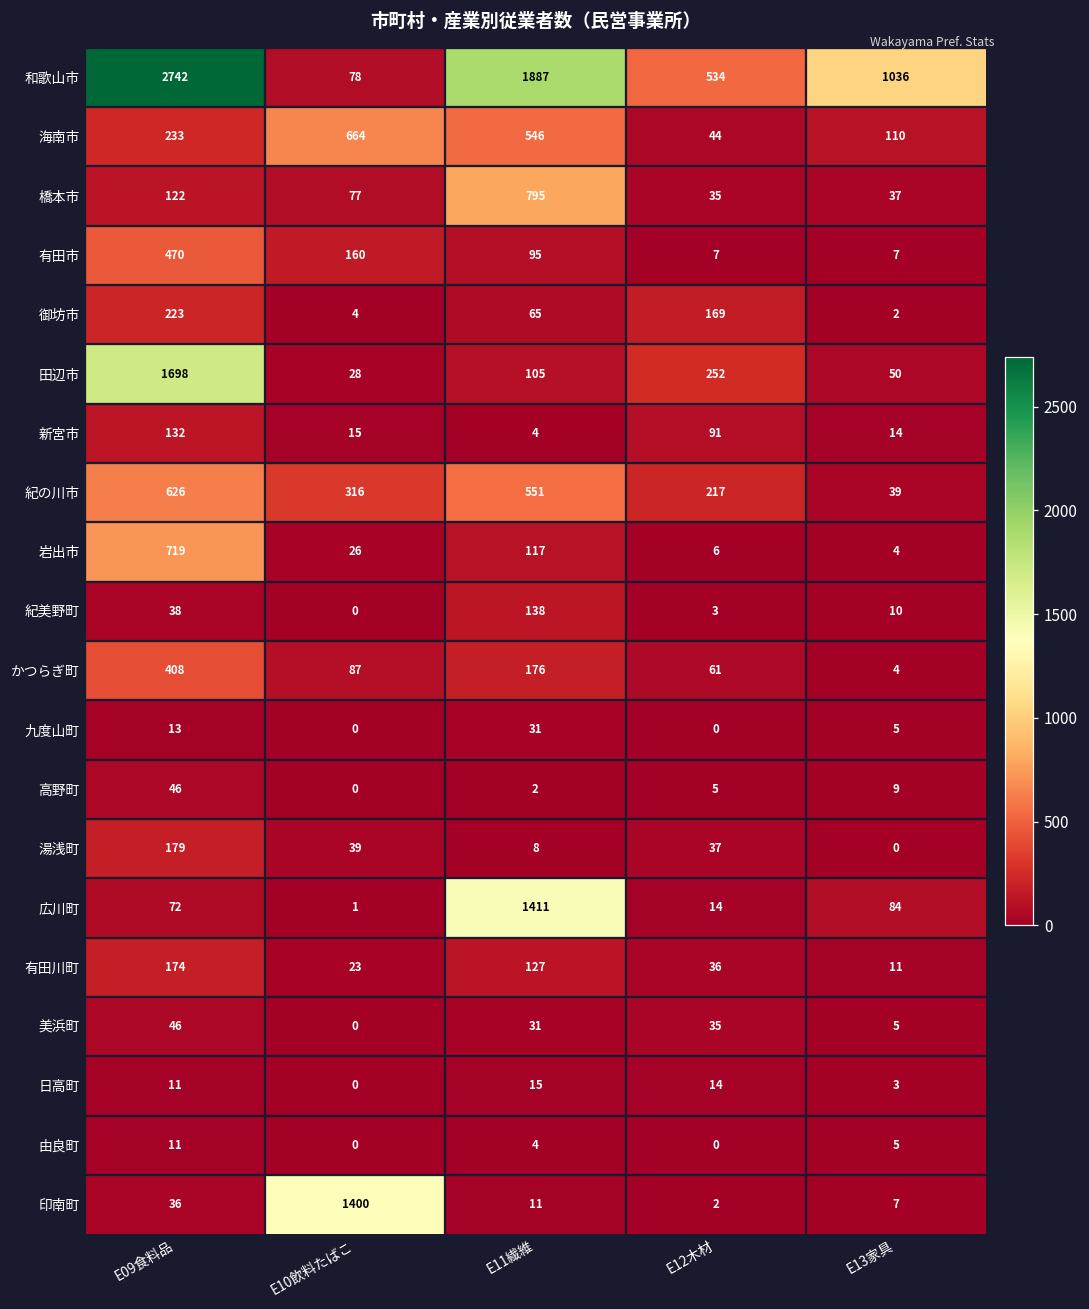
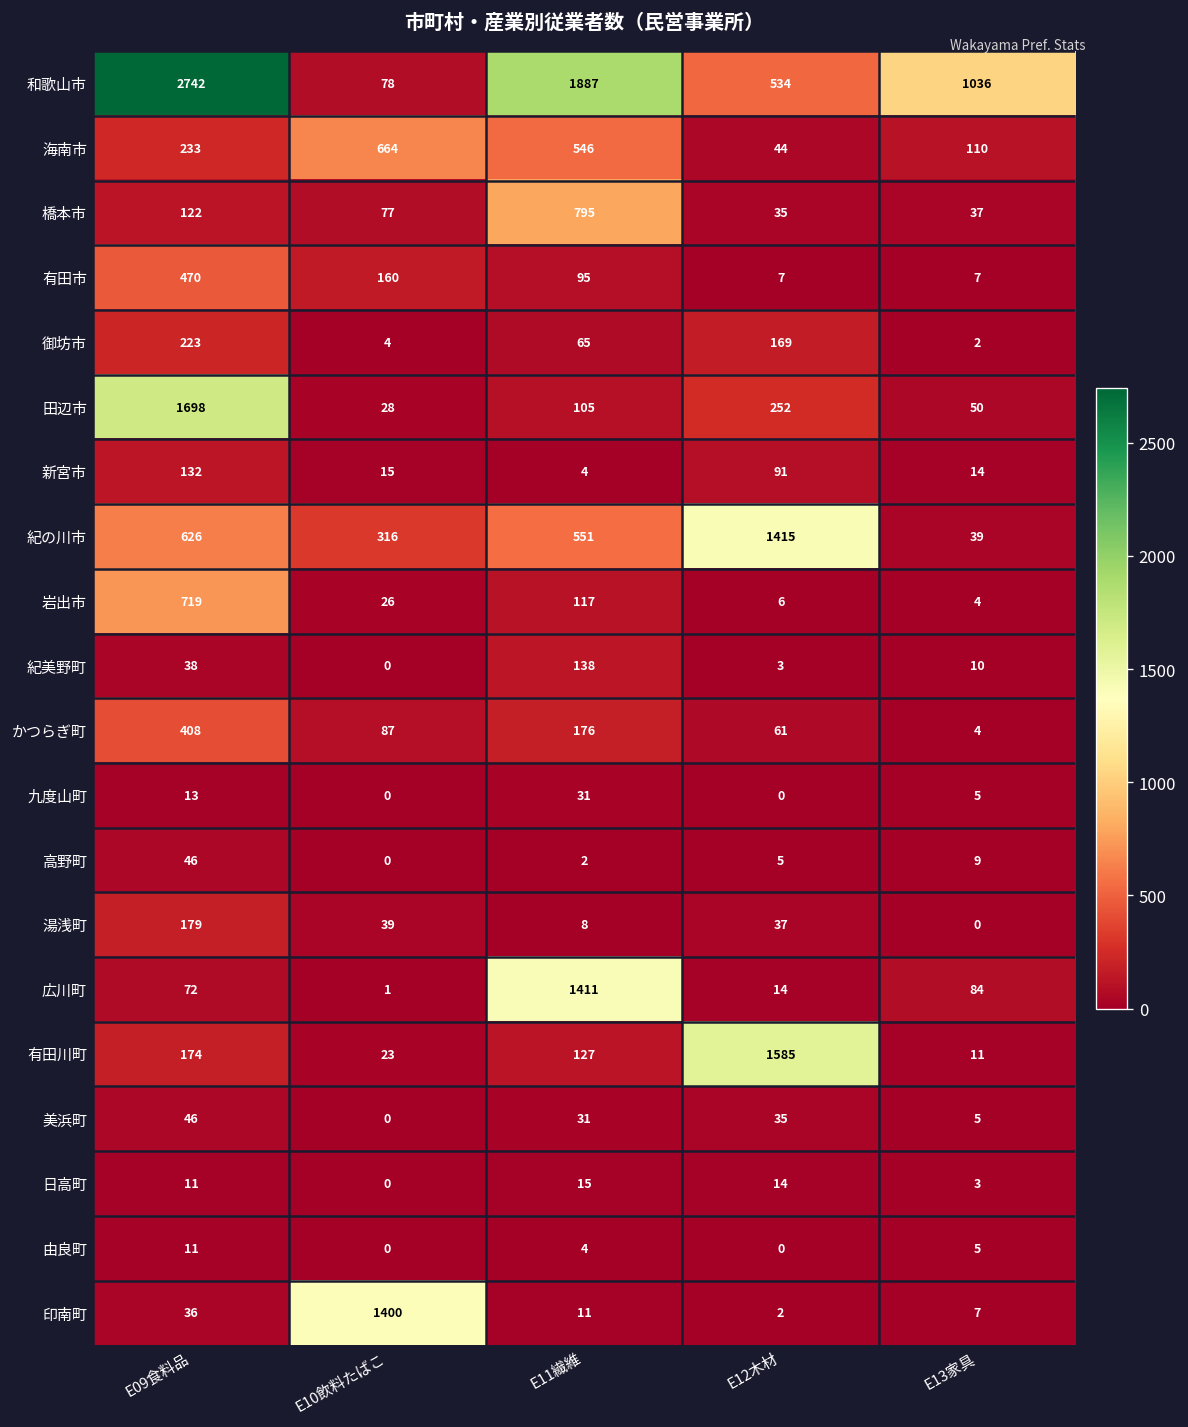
紀の川市, E12木材: 217 -> 1415
有田川町, E12木材: 36 -> 1585
